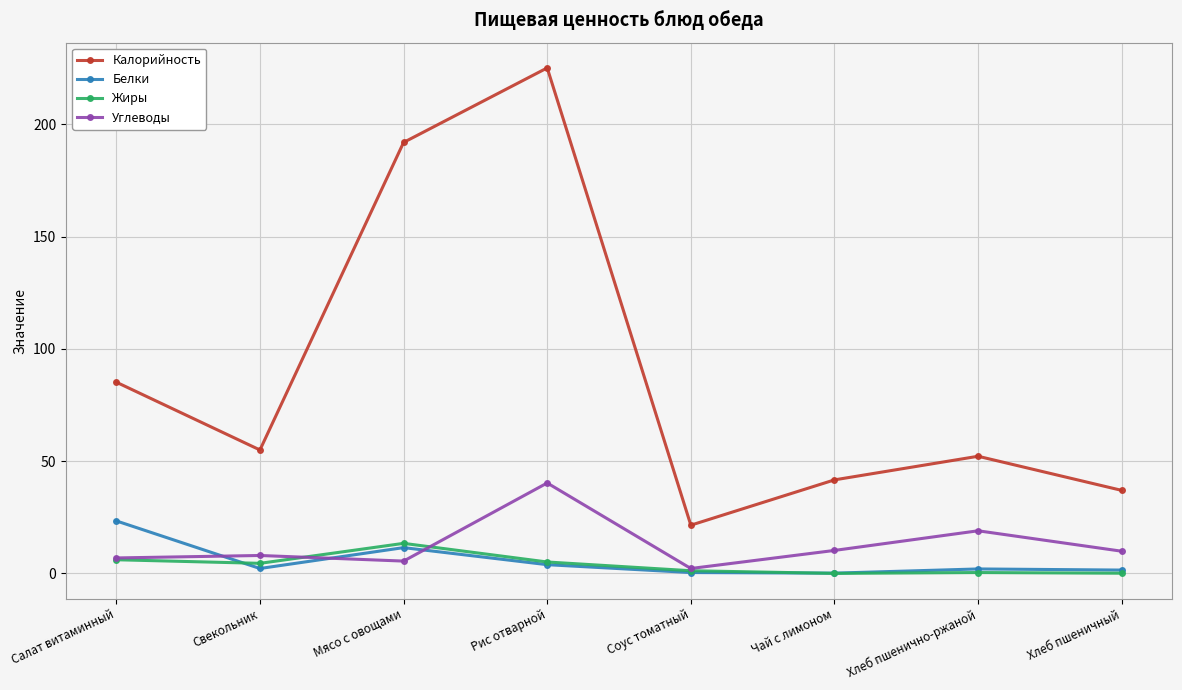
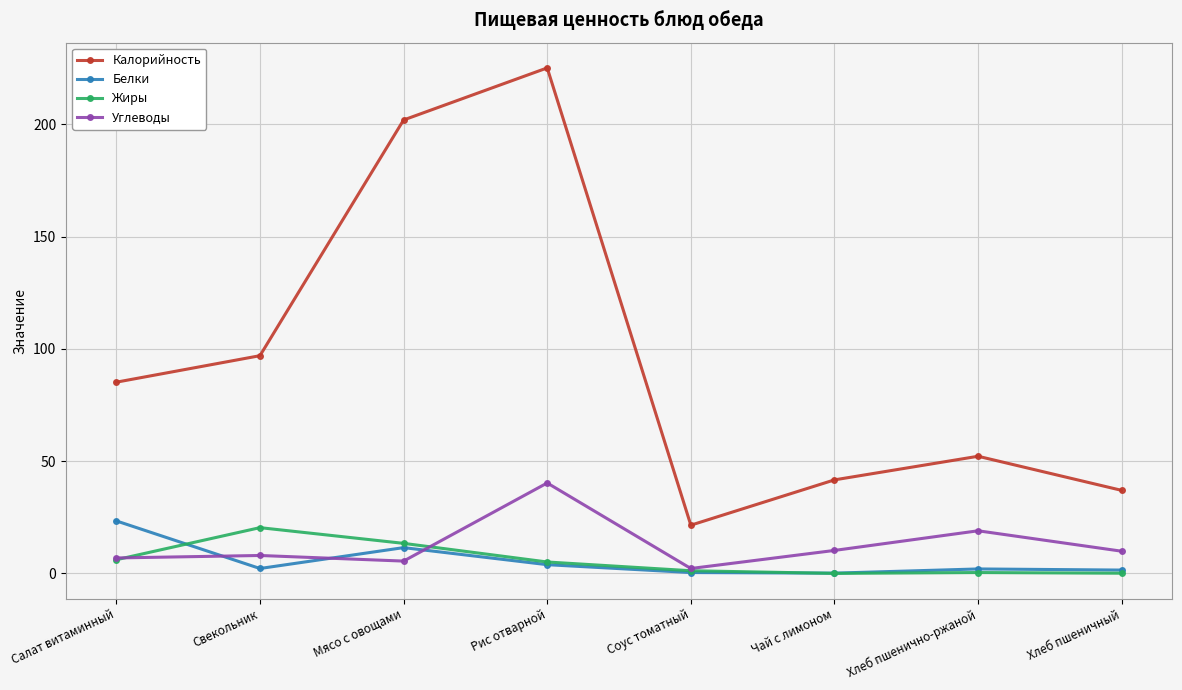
Калорийность, Свекольник: 55 -> 97
Жиры, Свекольник: 5 -> 20
Калорийность, Мясо с овощами: 192 -> 202
